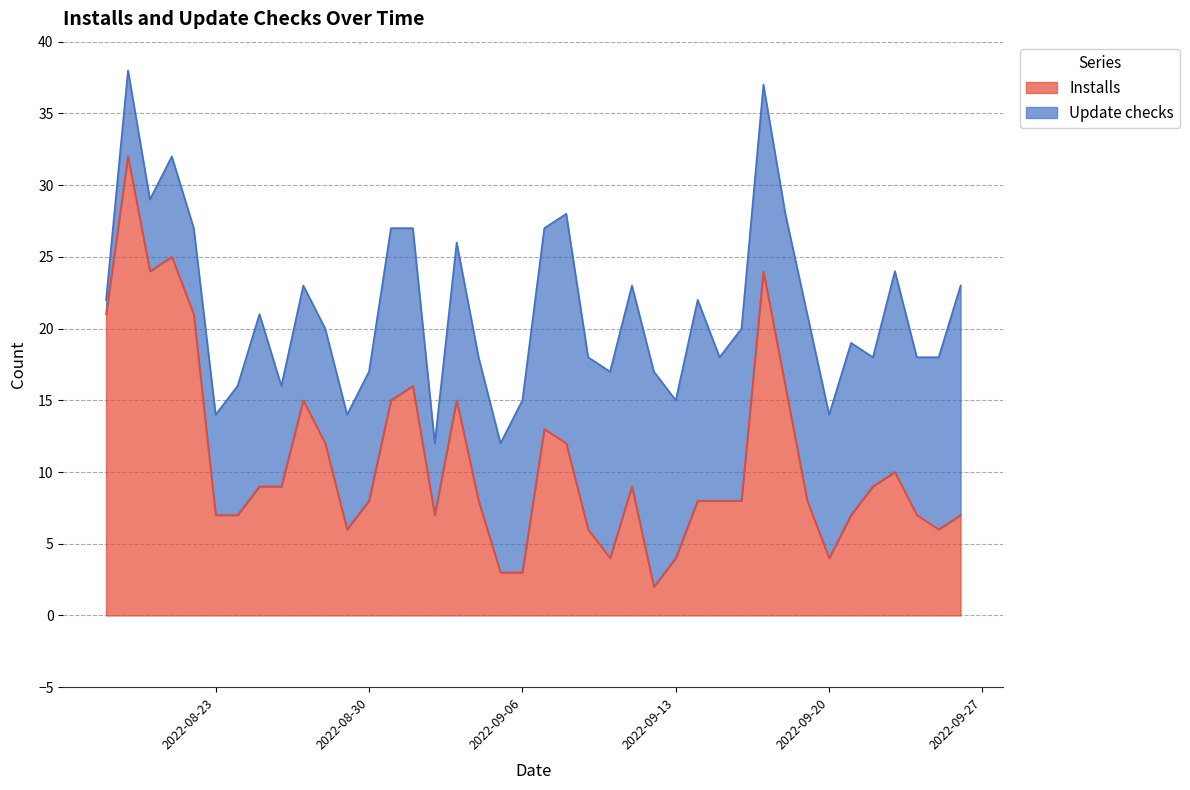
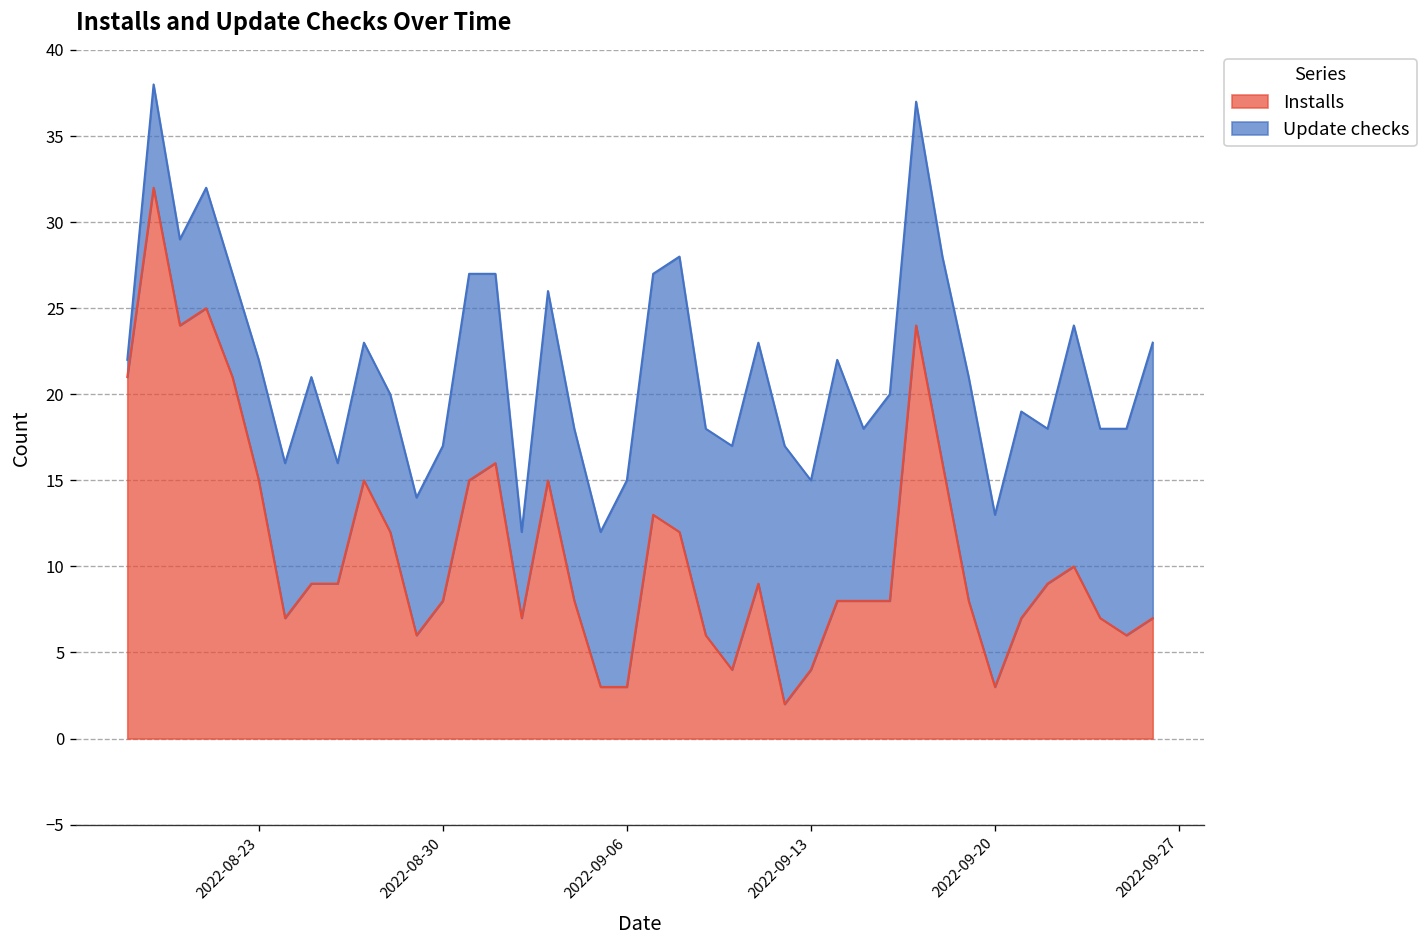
Installs, 2022-08-23: 7 -> 15
Installs, 2022-09-20: 4 -> 3
